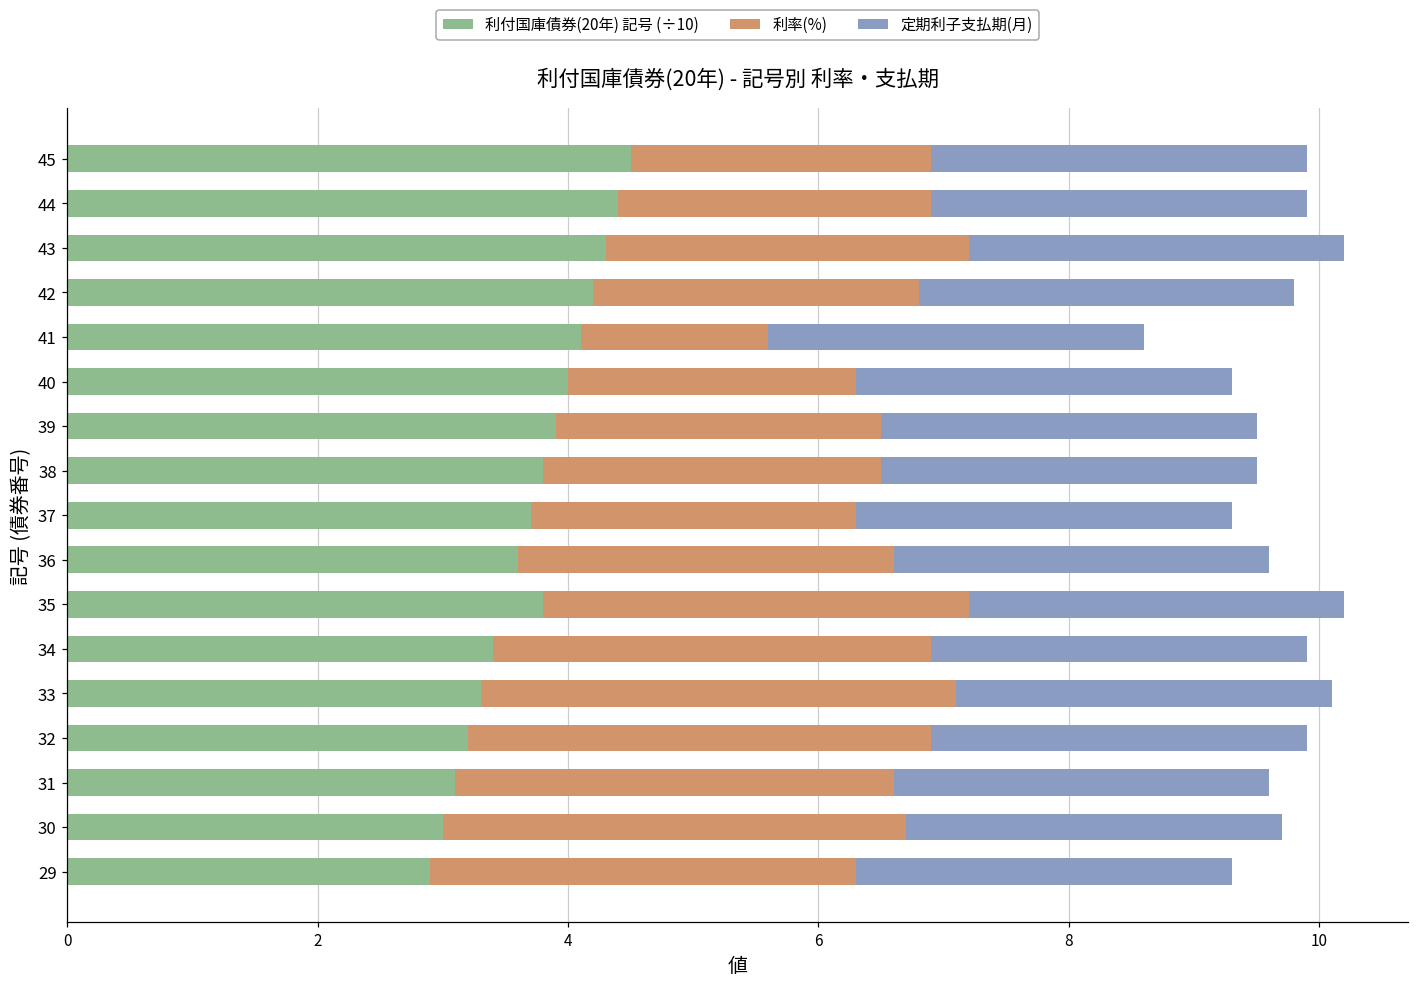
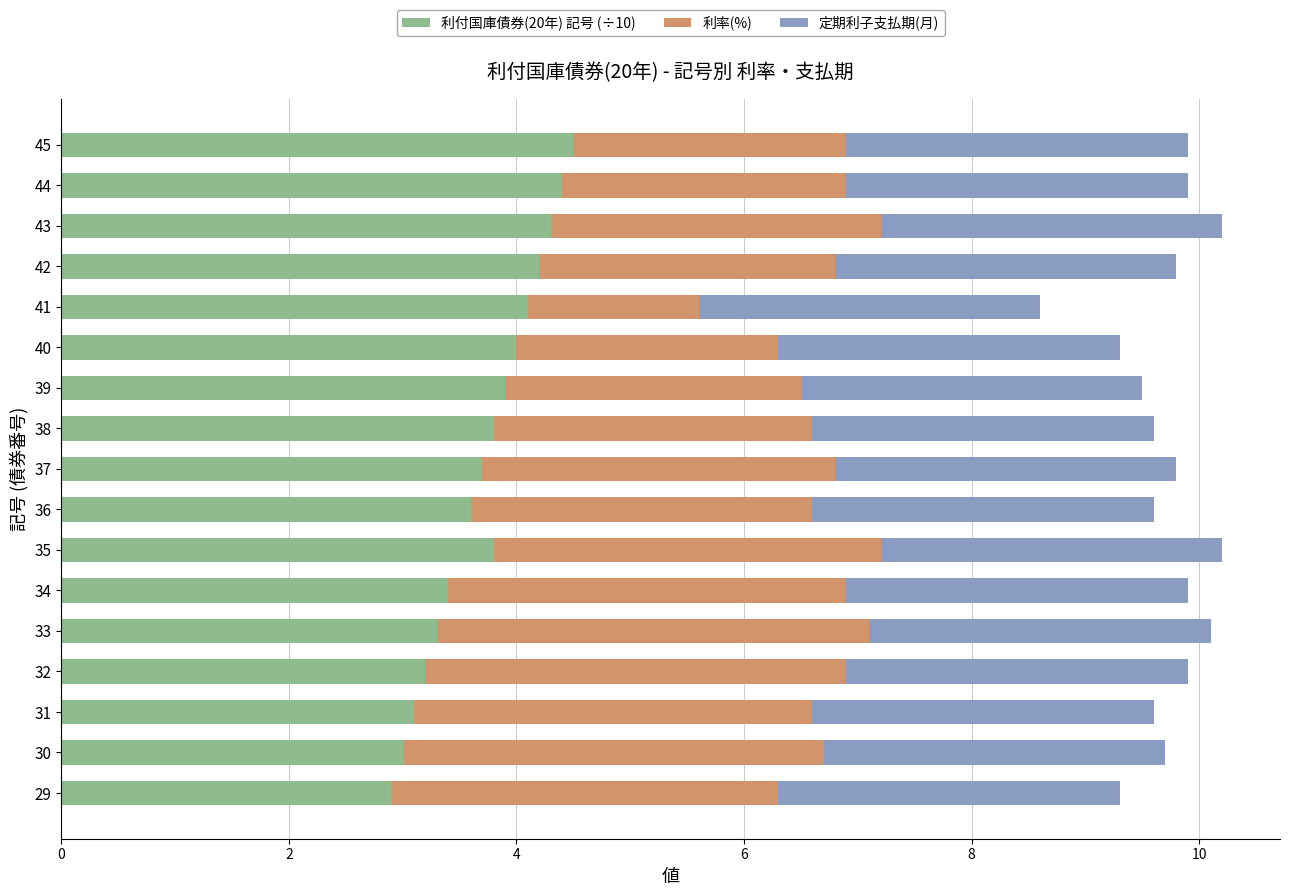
利率(%), 38: 2.7 -> 2.8
利率(%), 37: 2.6 -> 3.1
